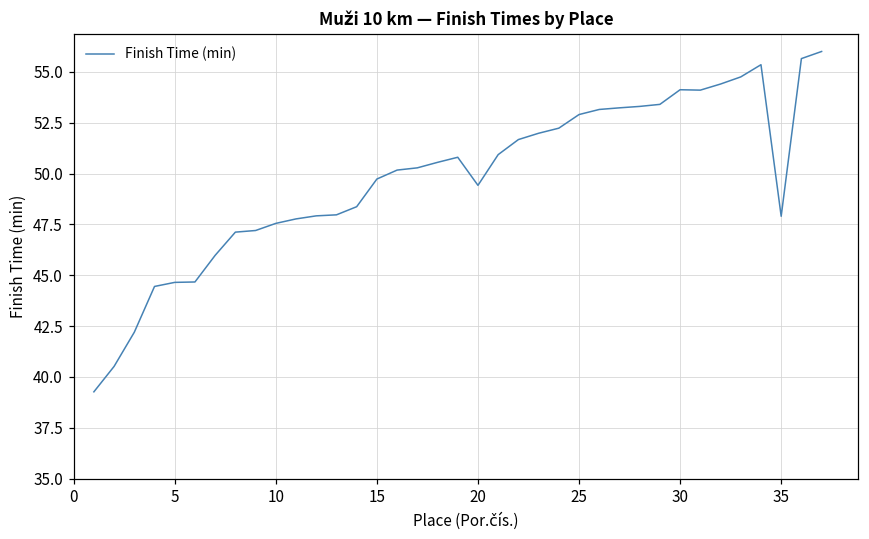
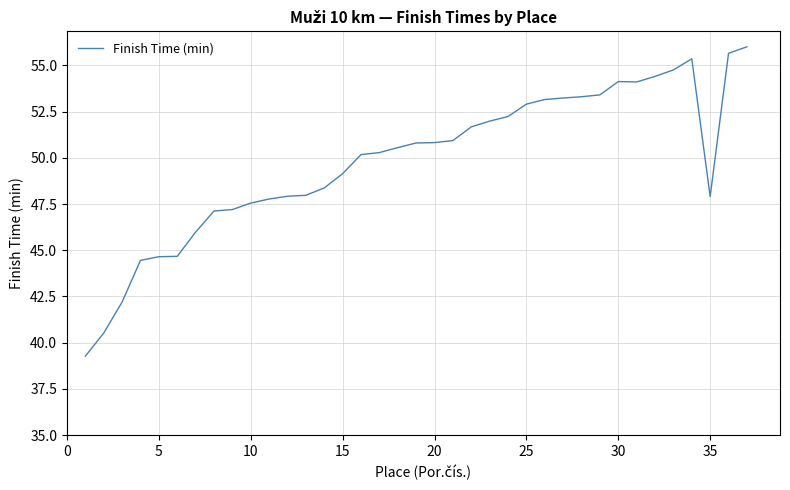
15: 49.7 -> 49.1
20: 49.4 -> 50.8
